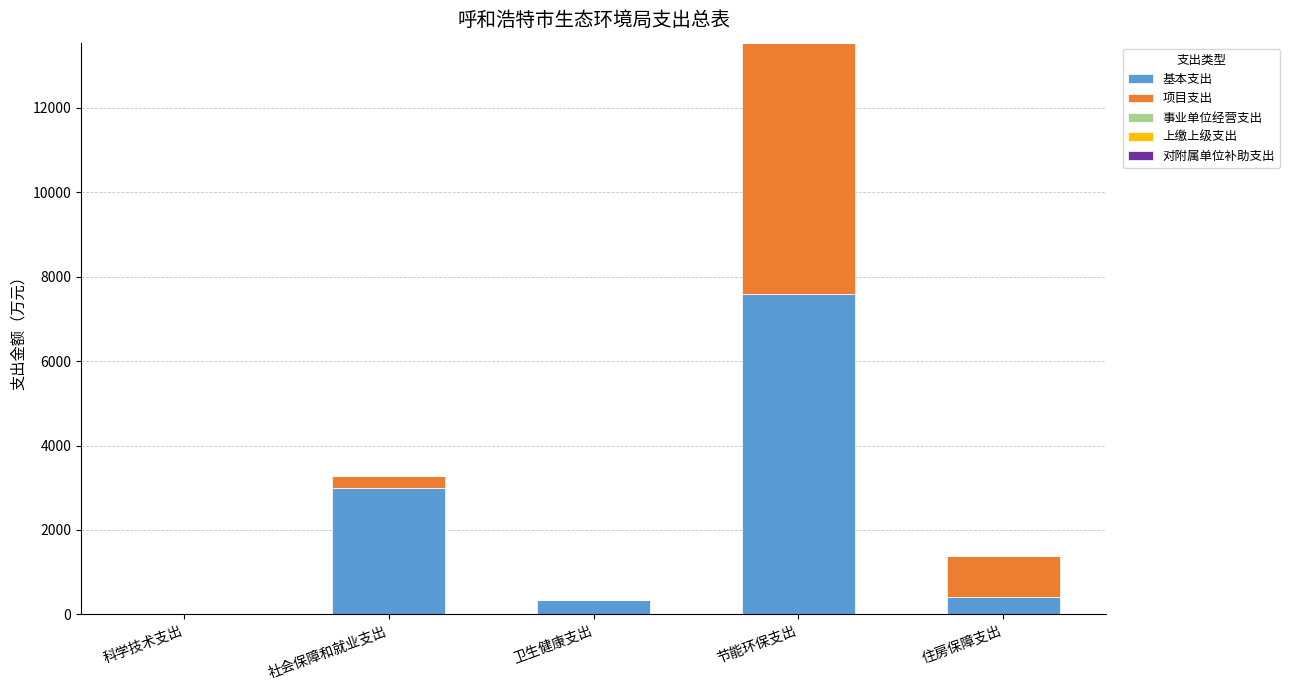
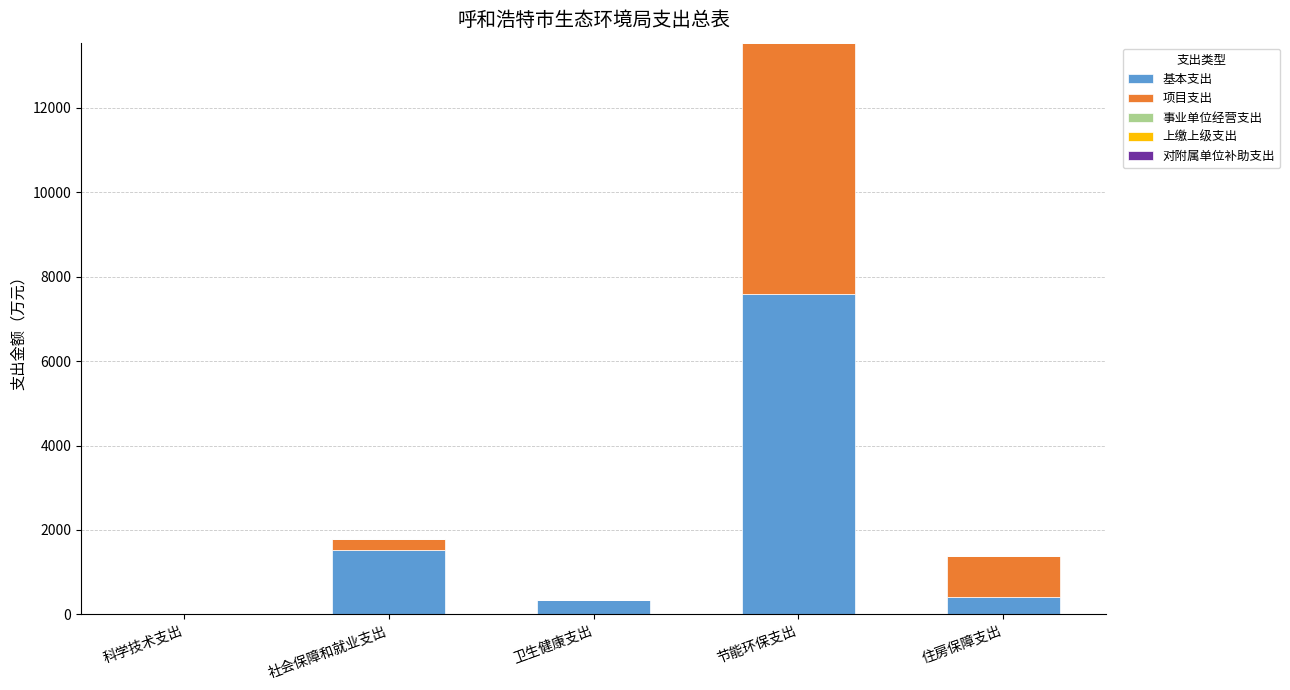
基本支出, 社会保障和就业支出: 3000 -> 1500
